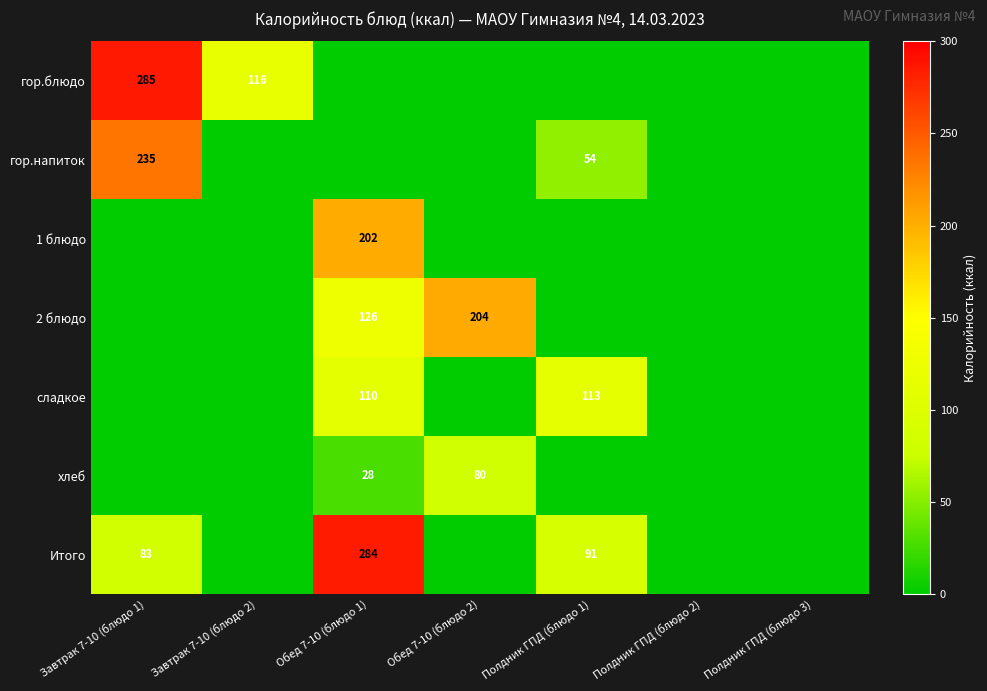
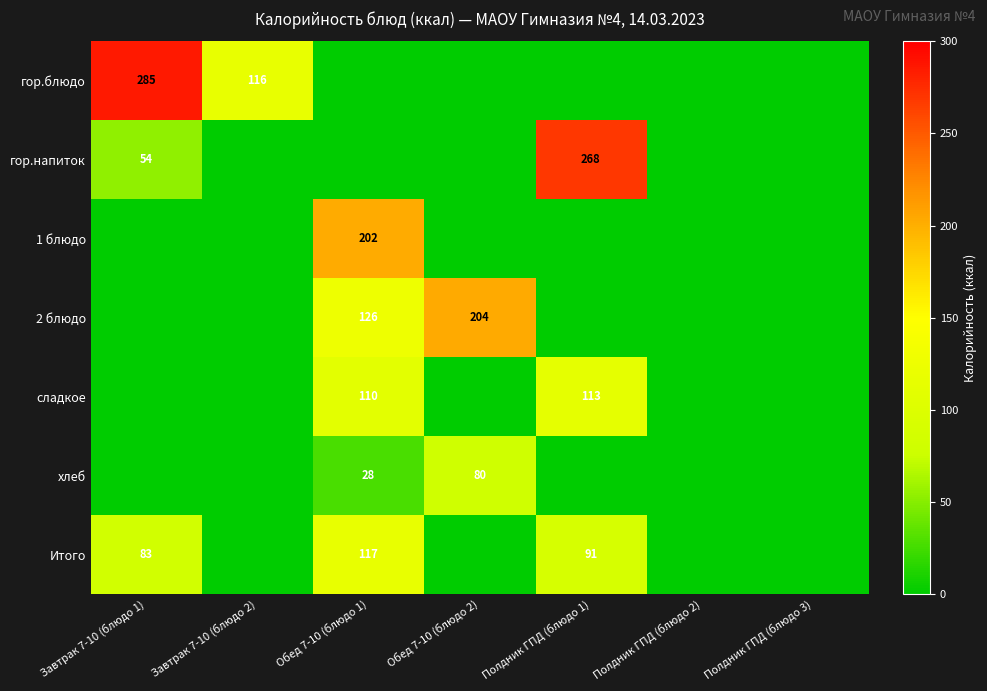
гор.напиток, Завтрак 7-10 (блюдо 1): 235 -> 54
гор.напиток, Полдник ГПД (блюдо 1): 54 -> 268
Итого, Обед 7-10 (блюдо 1): 284 -> 117
